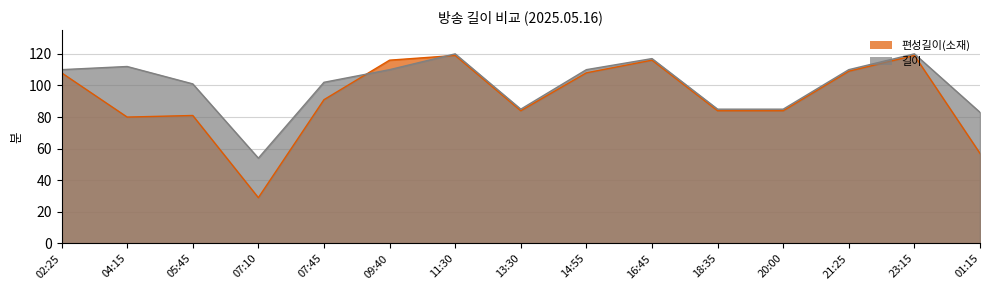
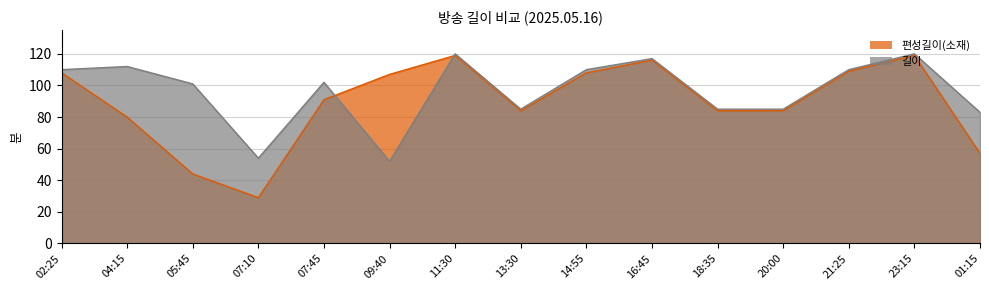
편성길이(소재), 05:45: 81 -> 44
편성길이(소재), 09:40: 116 -> 107
길이, 09:40: 110 -> 52
